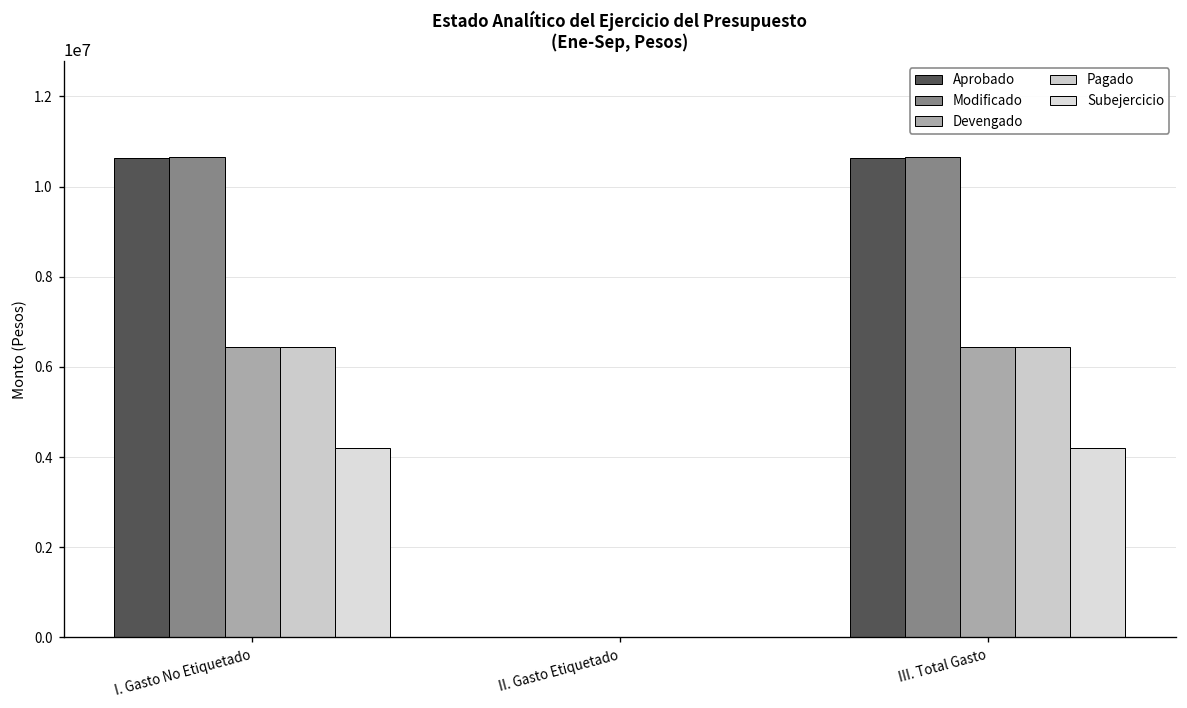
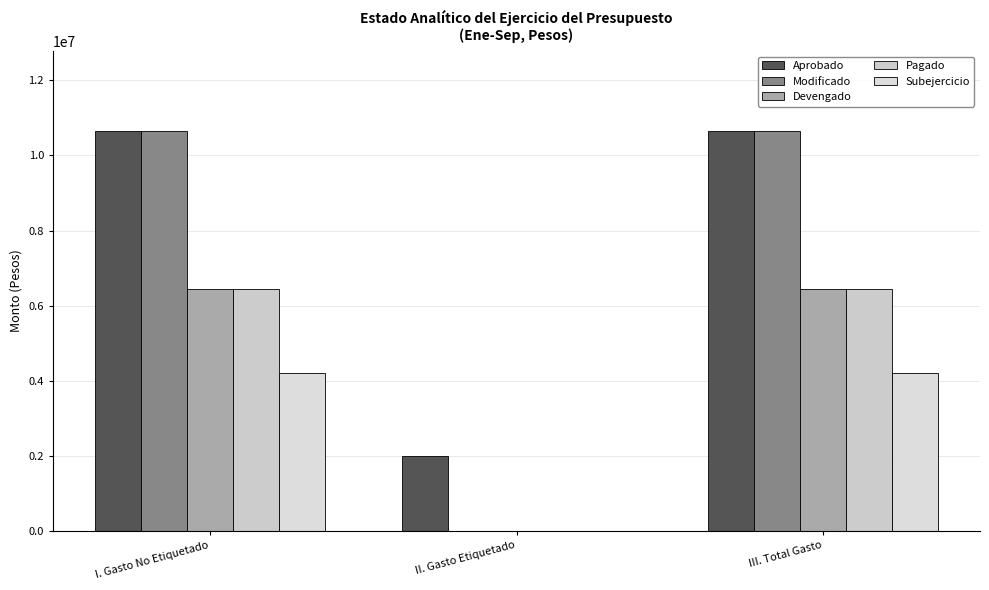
Aprobado, II. Gasto Etiquetado: 0 -> 2000000
